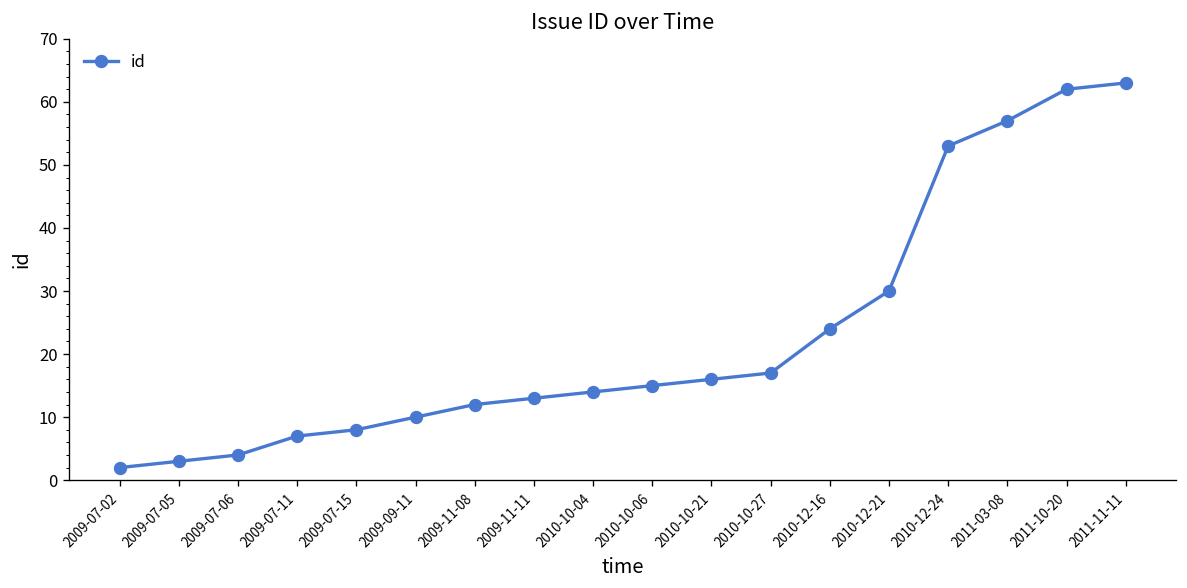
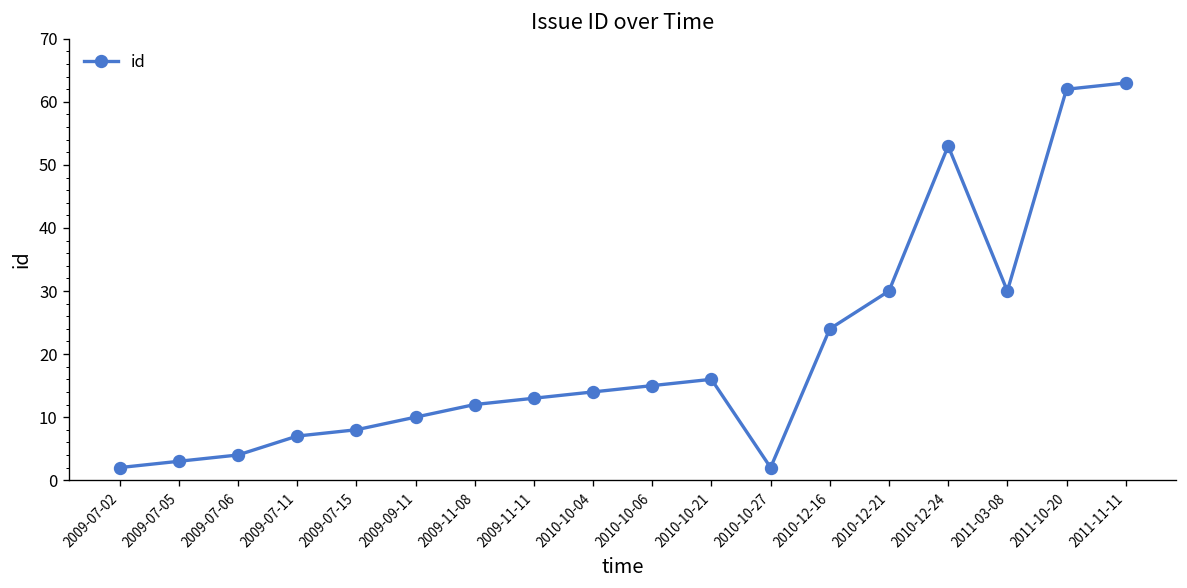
2010-10-27: 17 -> 2
2011-03-08: 57 -> 30
